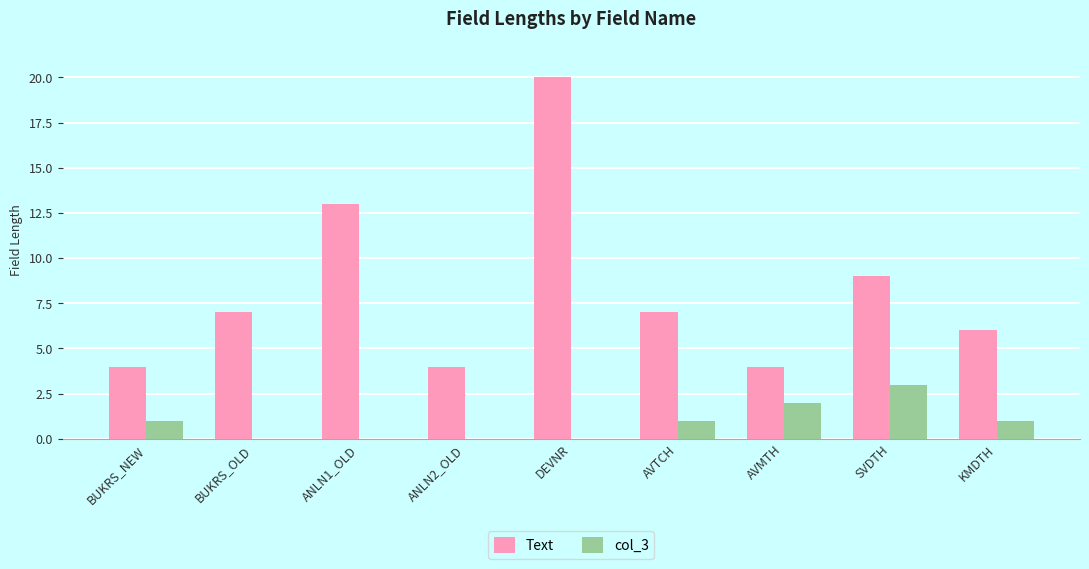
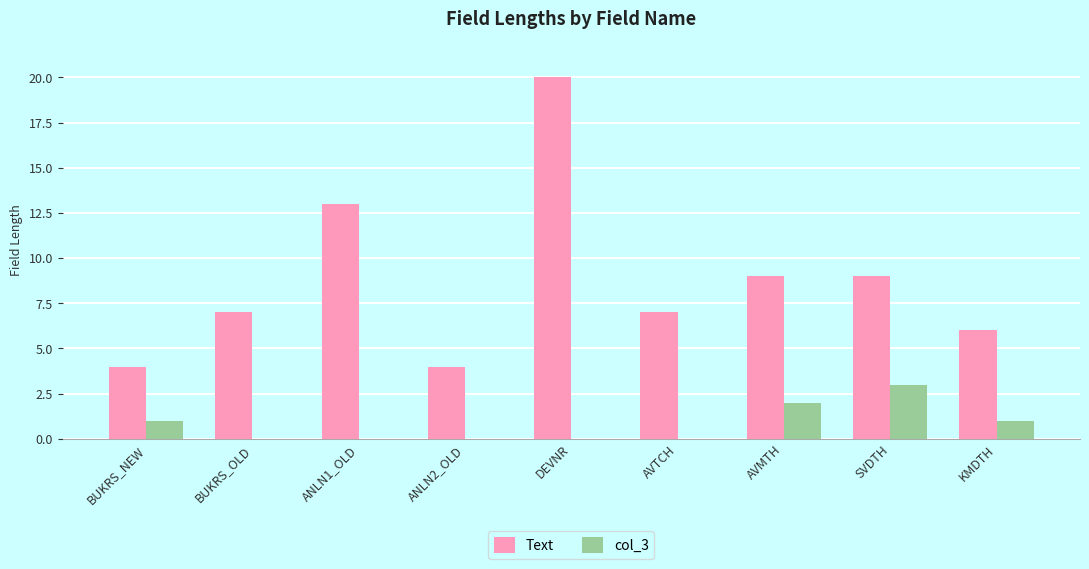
col_3, AVTCH: 1 -> 0
Text, AVMTH: 4 -> 9
